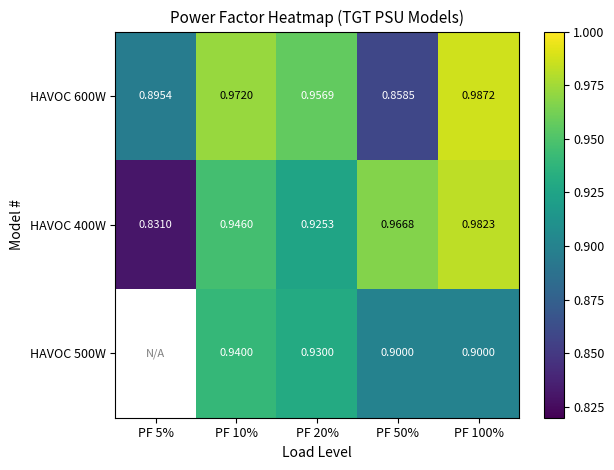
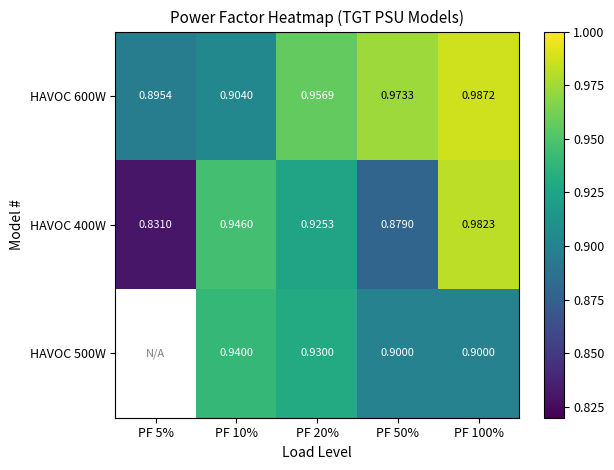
HAVOC 600W, PF 10%: 0.9720 -> 0.9040
HAVOC 600W, PF 50%: 0.8585 -> 0.9733
HAVOC 400W, PF 50%: 0.9668 -> 0.8790
